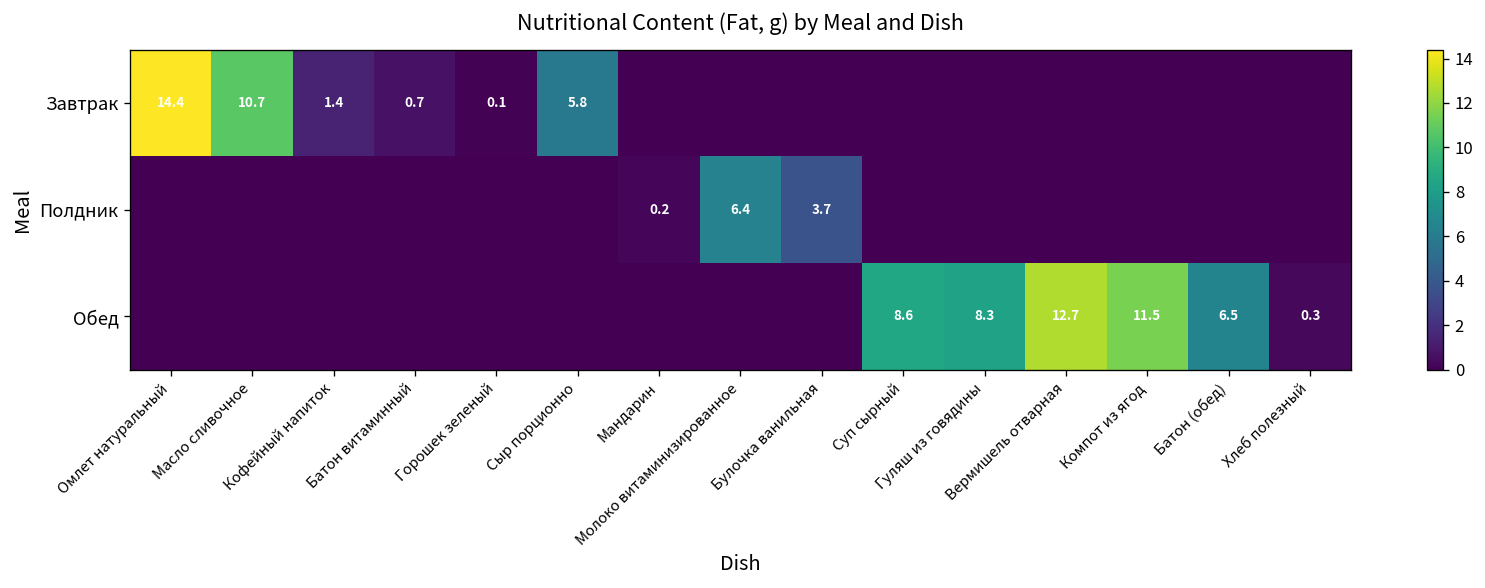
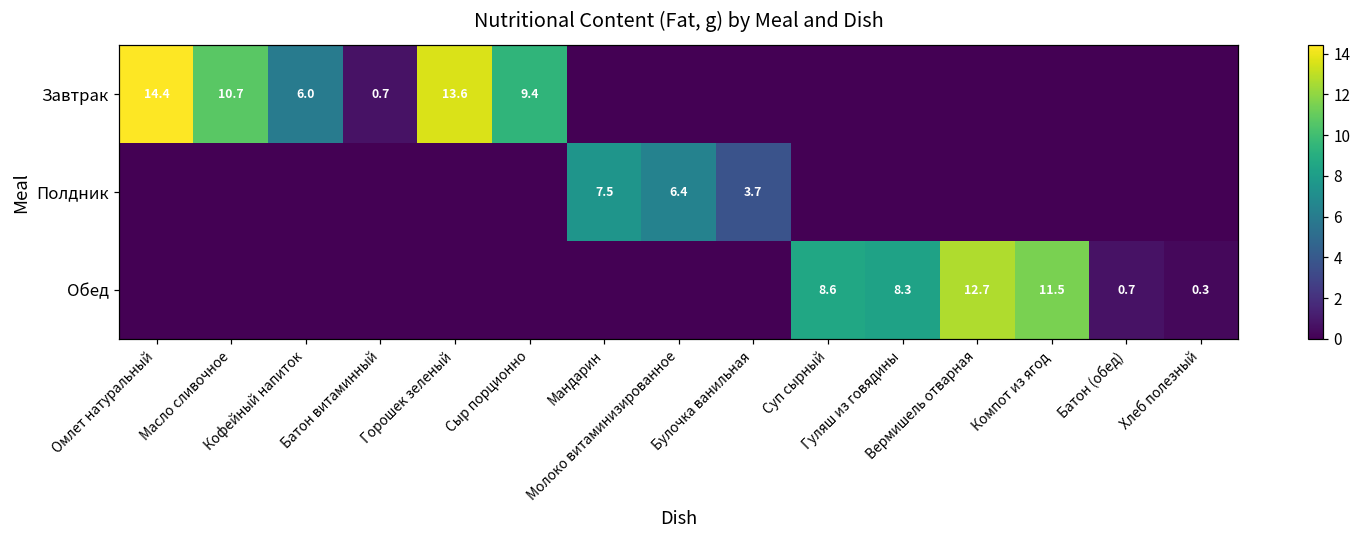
Завтрак, Кофейный напиток: 1.4 -> 6.0
Завтрак, Горошек зеленый: 0.1 -> 13.6
Завтрак, Сыр порционно: 5.8 -> 9.4
Полдник, Мандарин: 0.2 -> 7.5
Обед, Батон (обед): 6.5 -> 0.7
